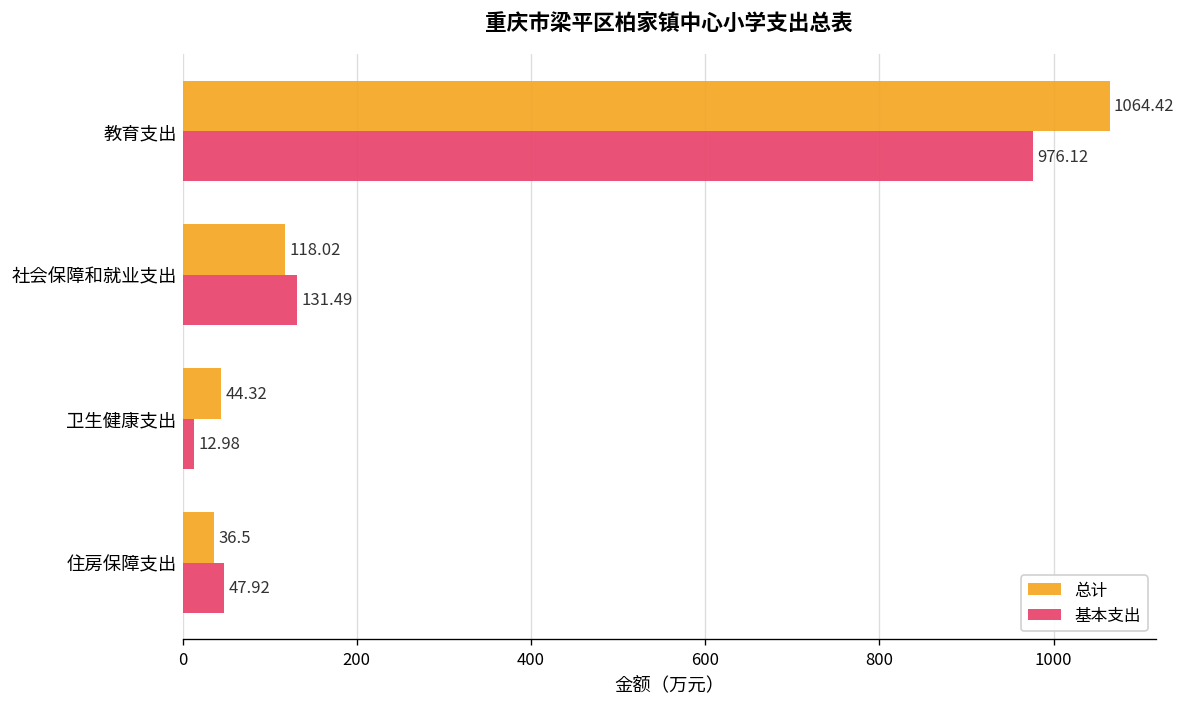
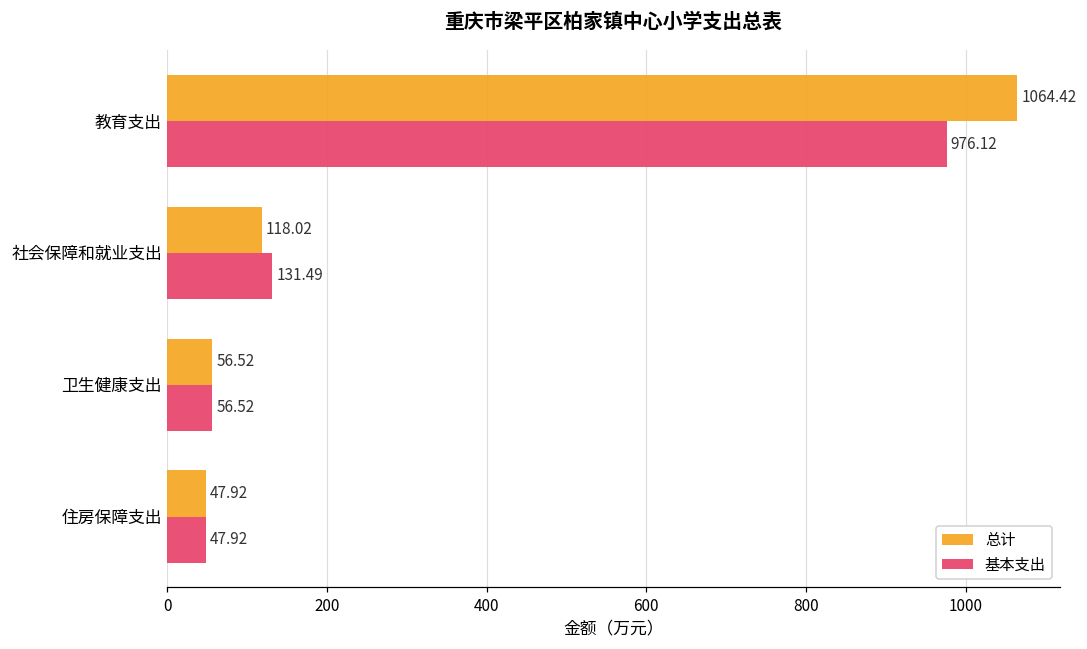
总计, 卫生健康支出: 44.32 -> 56.52
基本支出, 卫生健康支出: 12.98 -> 56.52
总计, 住房保障支出: 36.5 -> 47.92
